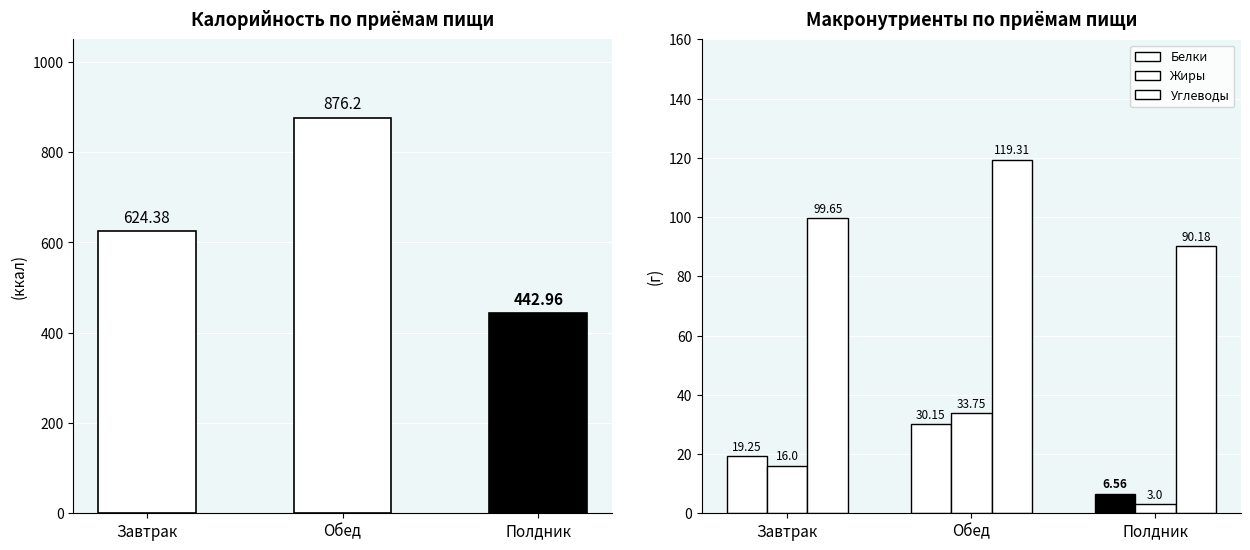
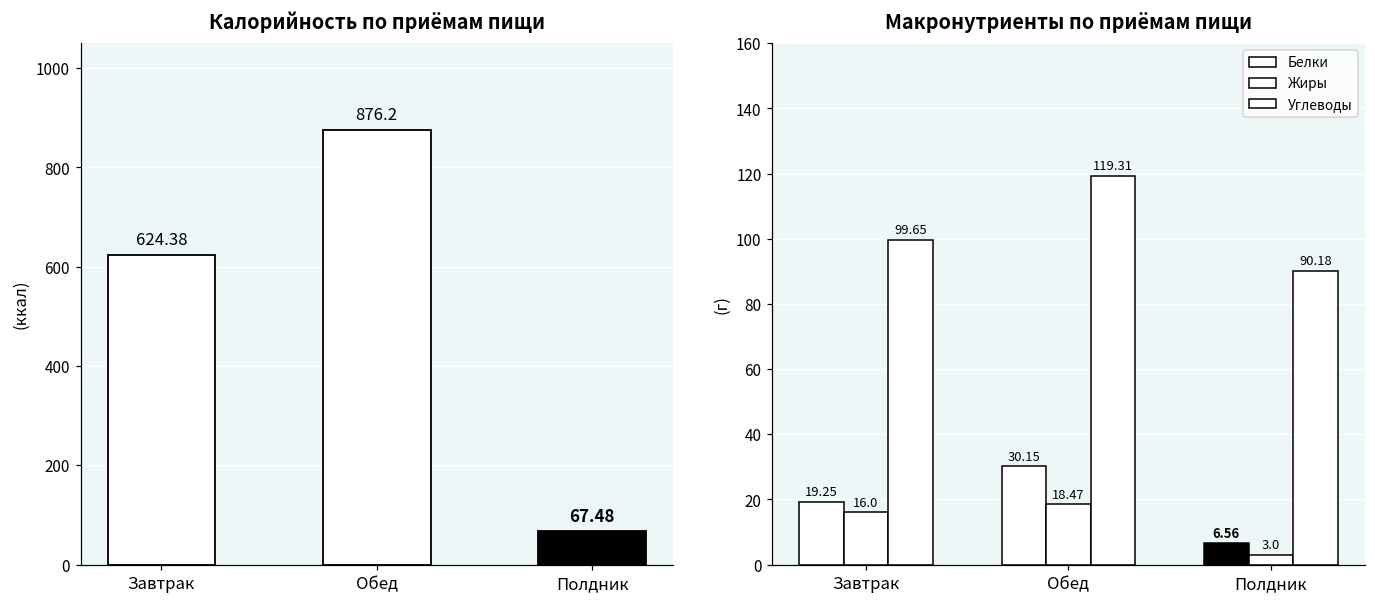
Калорийность по приёмам пищи, Полдник: 442.96 -> 67.48
Макронутриенты по приёмам пищи, Обед: 33.75 -> 18.47
